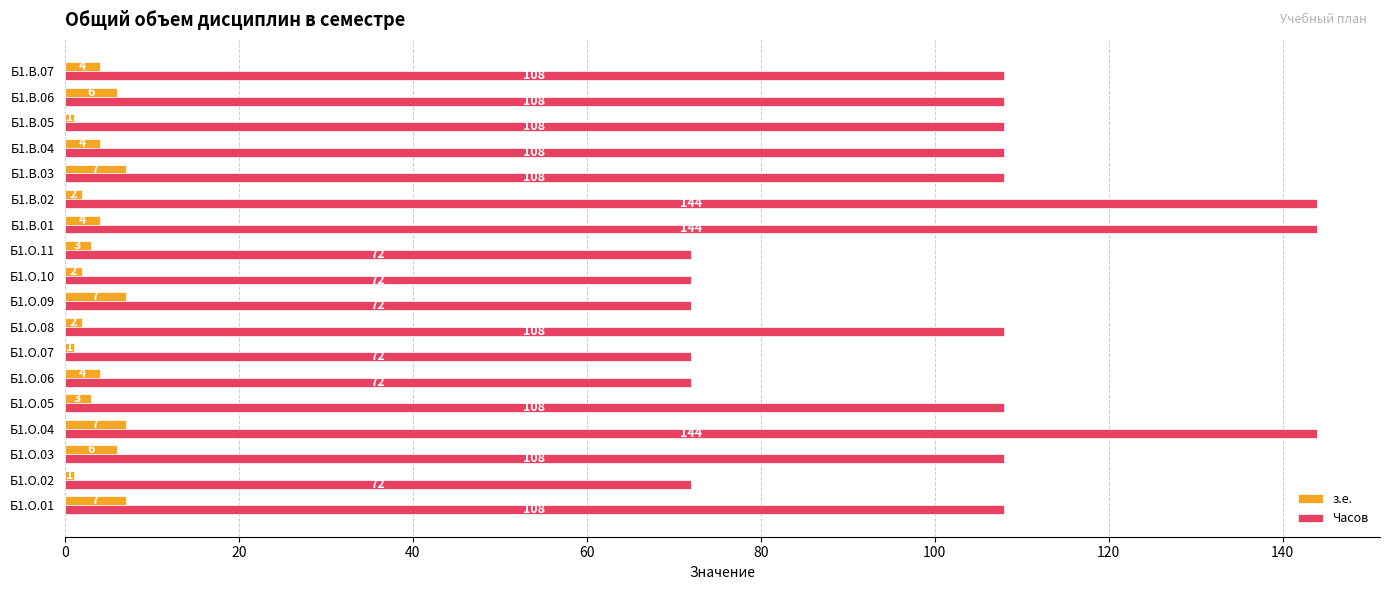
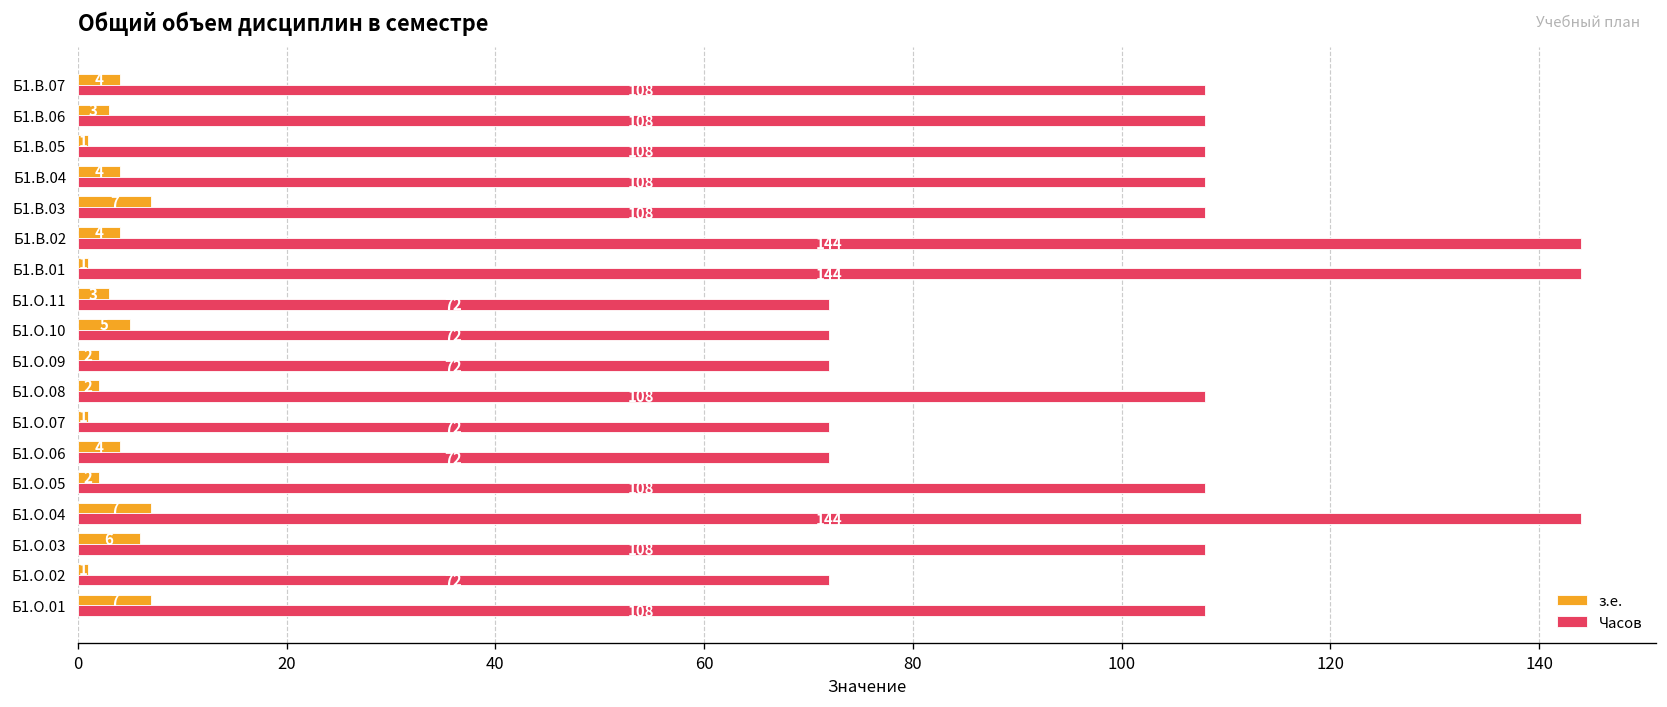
з.е., Б1.В.06: 6 -> 3
з.е., Б1.В.02: 2 -> 4
з.е., Б1.В.01: 4 -> 1
з.е., Б1.О.10: 2 -> 5
з.е., Б1.О.09: 7 -> 2
з.е., Б1.О.05: 3 -> 2
